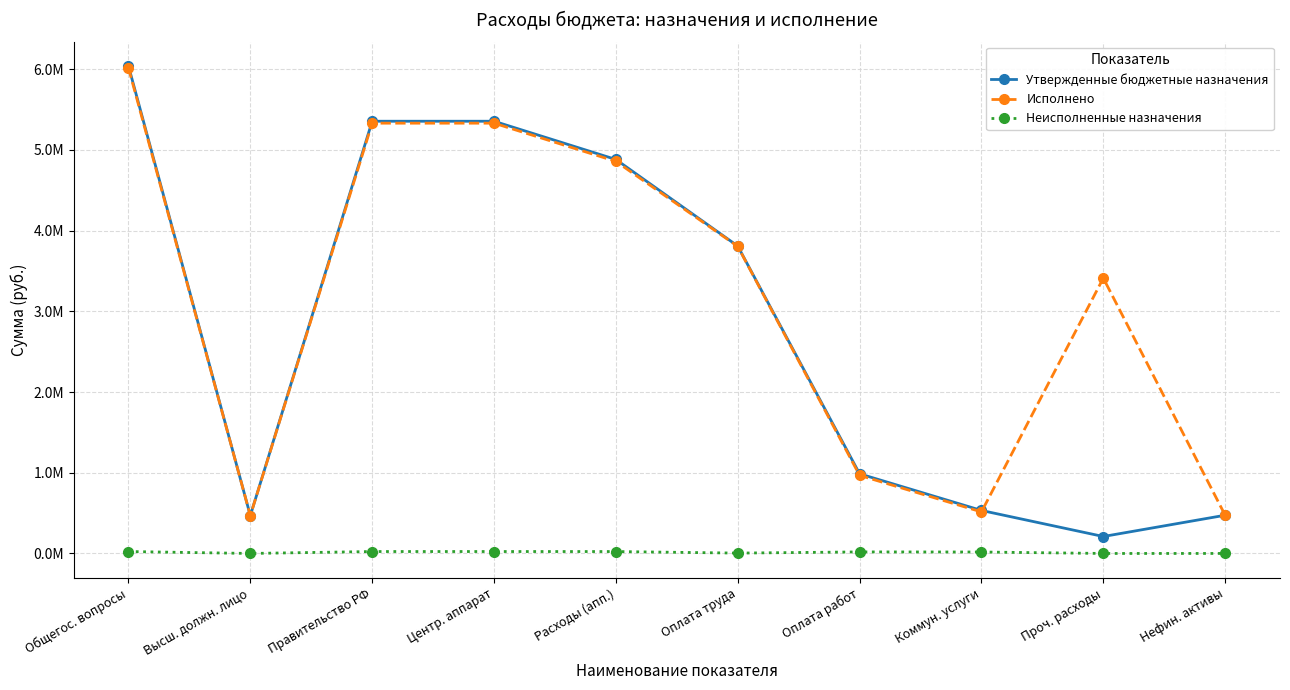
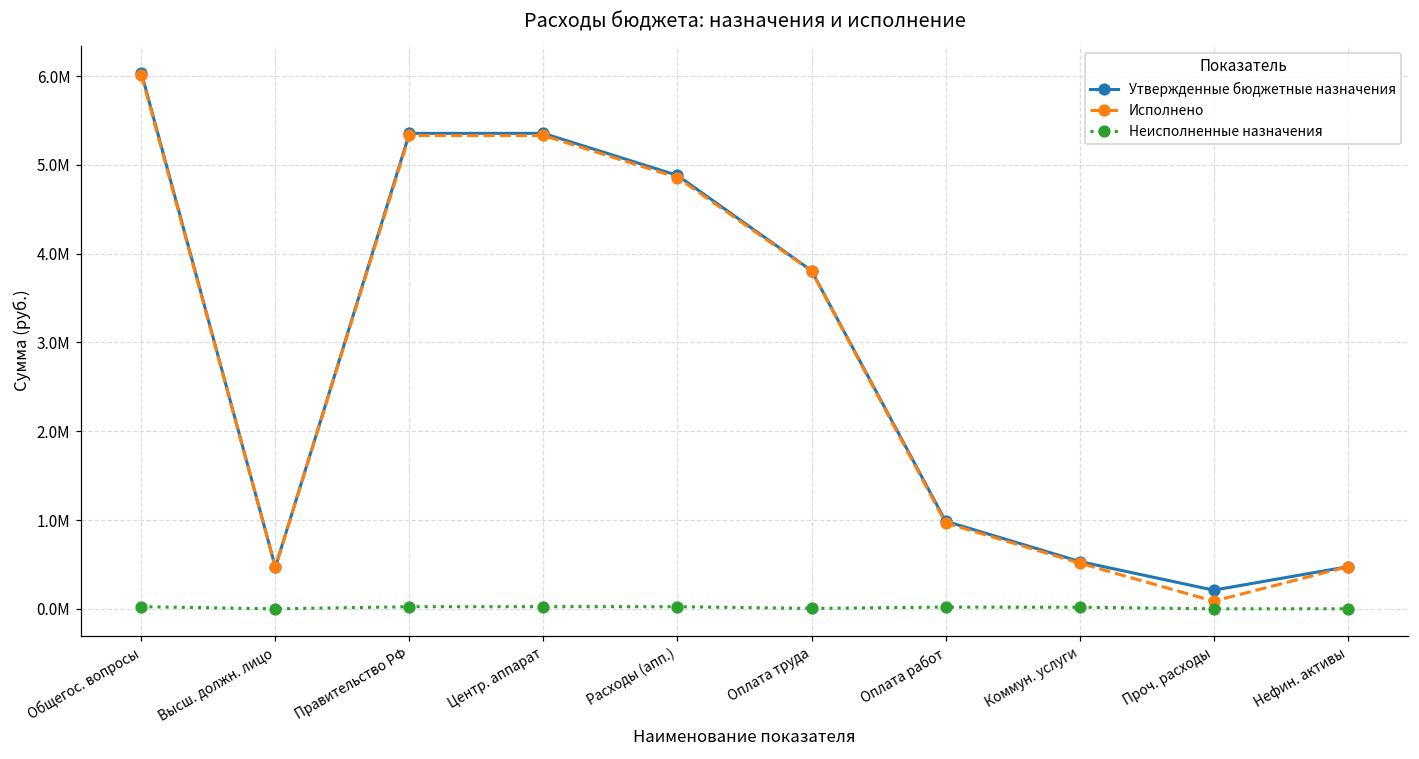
Исполнено, Проч. расходы: 3400000 -> 100000
